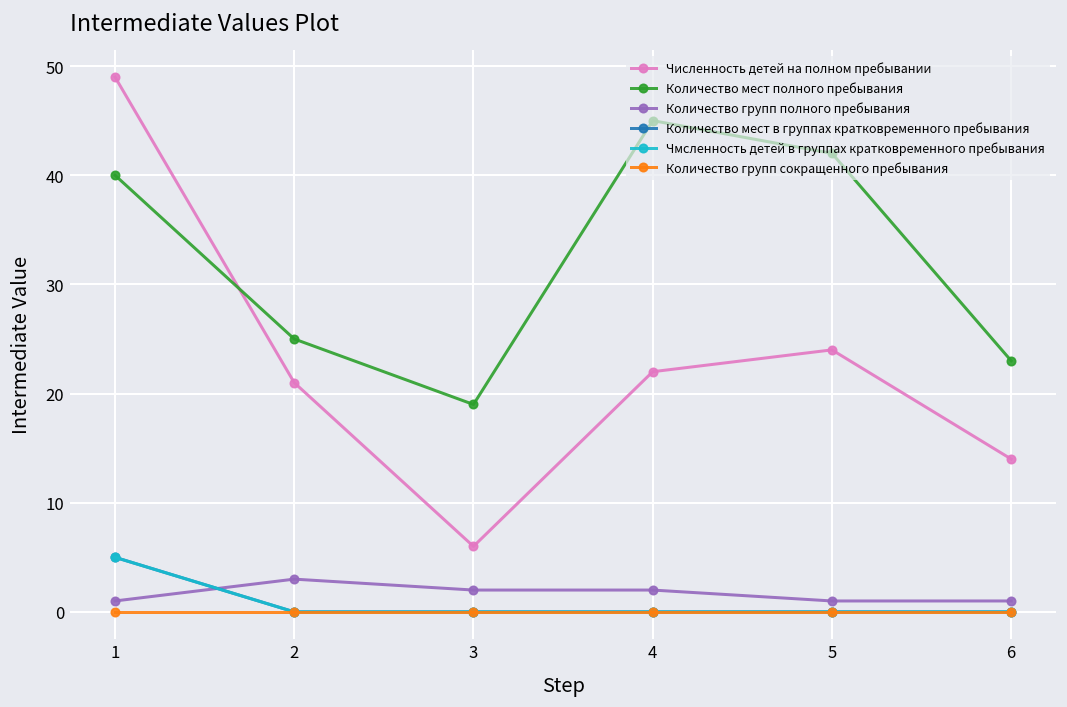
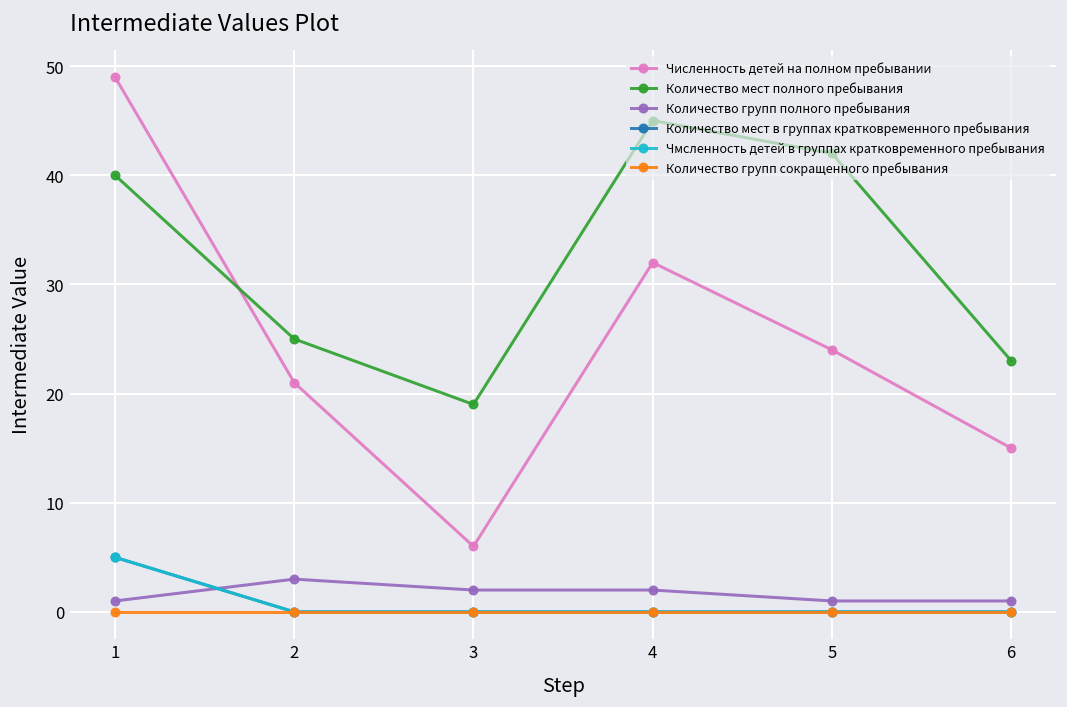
Численность детей на полном пребывании, 4: 22 -> 32
Численность детей на полном пребывании, 6: 14 -> 15
